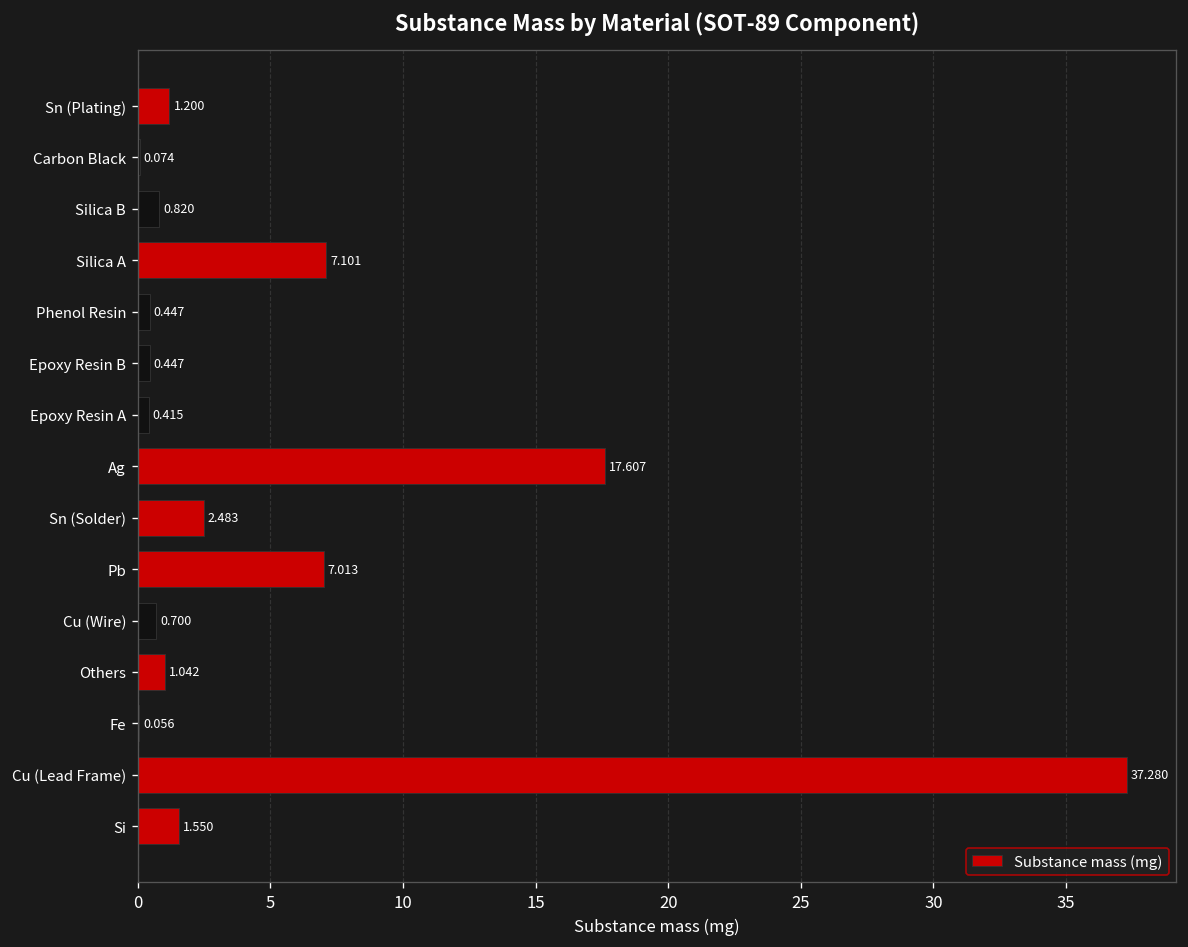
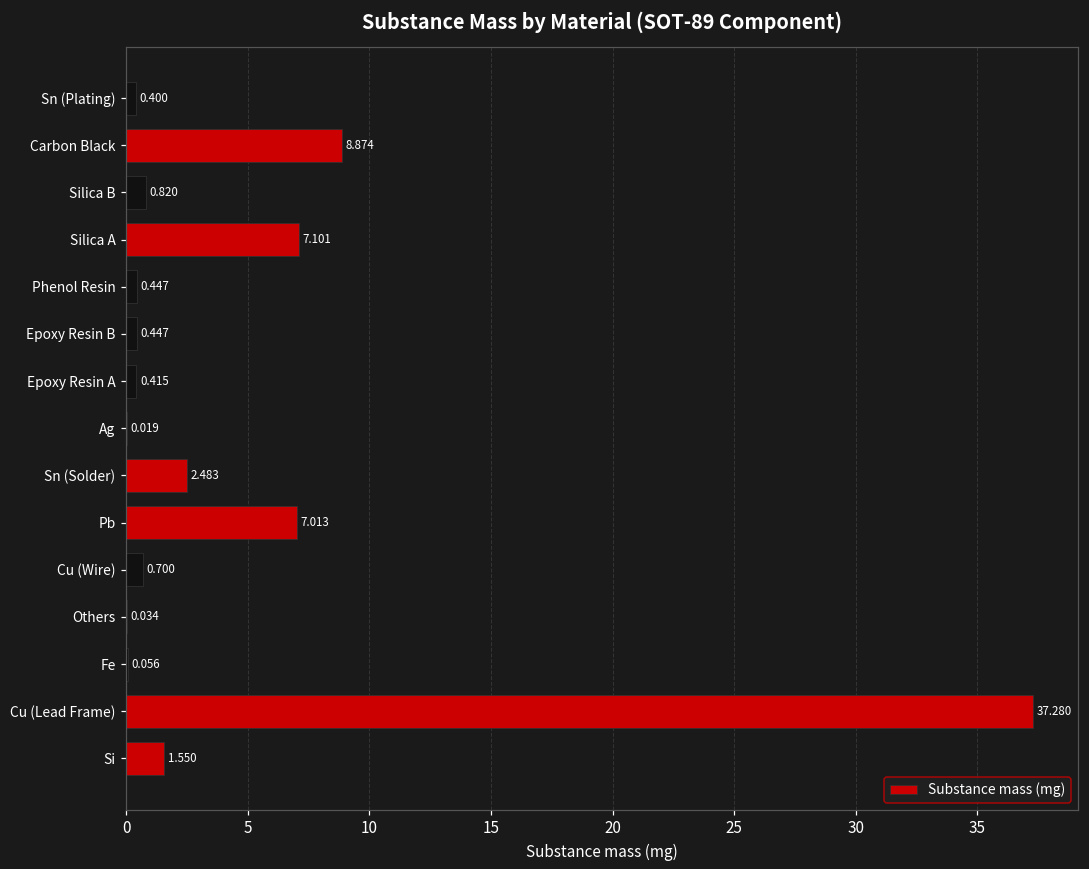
Sn (Plating): 1.200 -> 0.400
Carbon Black: 0.074 -> 8.874
Ag: 17.607 -> 0.019
Others: 1.042 -> 0.034
